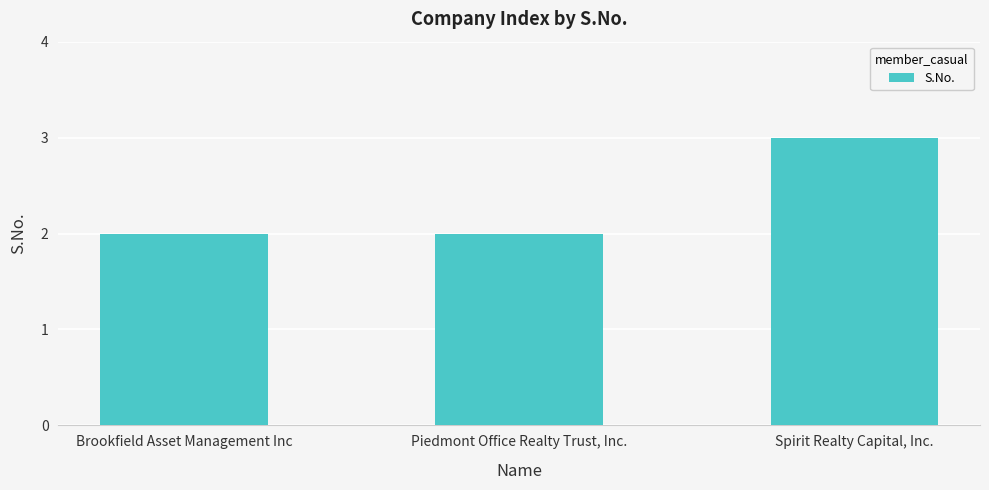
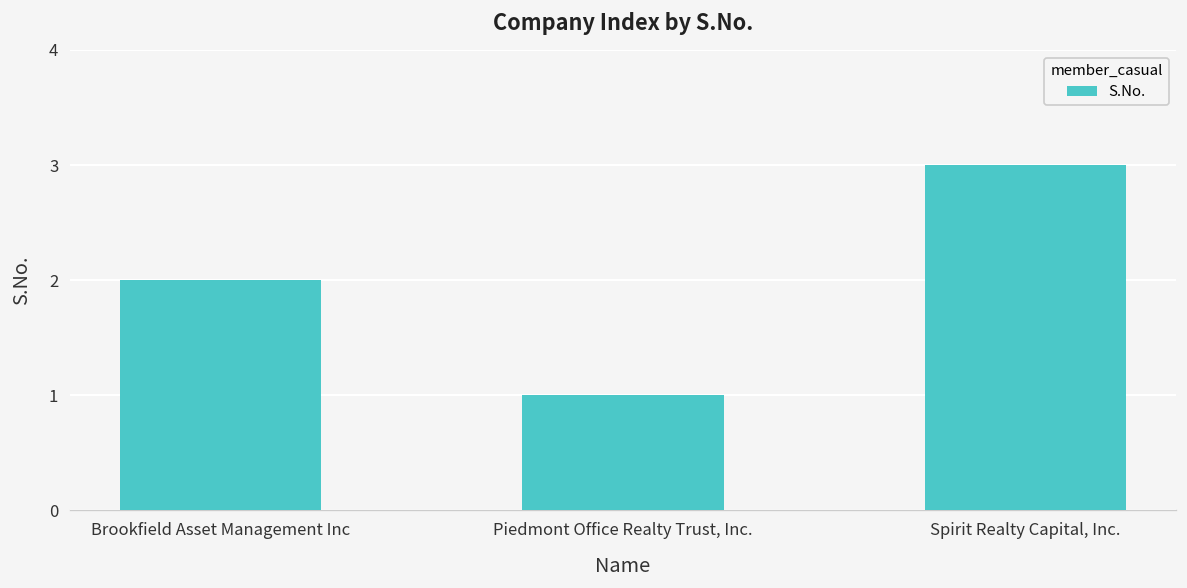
Piedmont Office Realty Trust, Inc.: 2 -> 1
